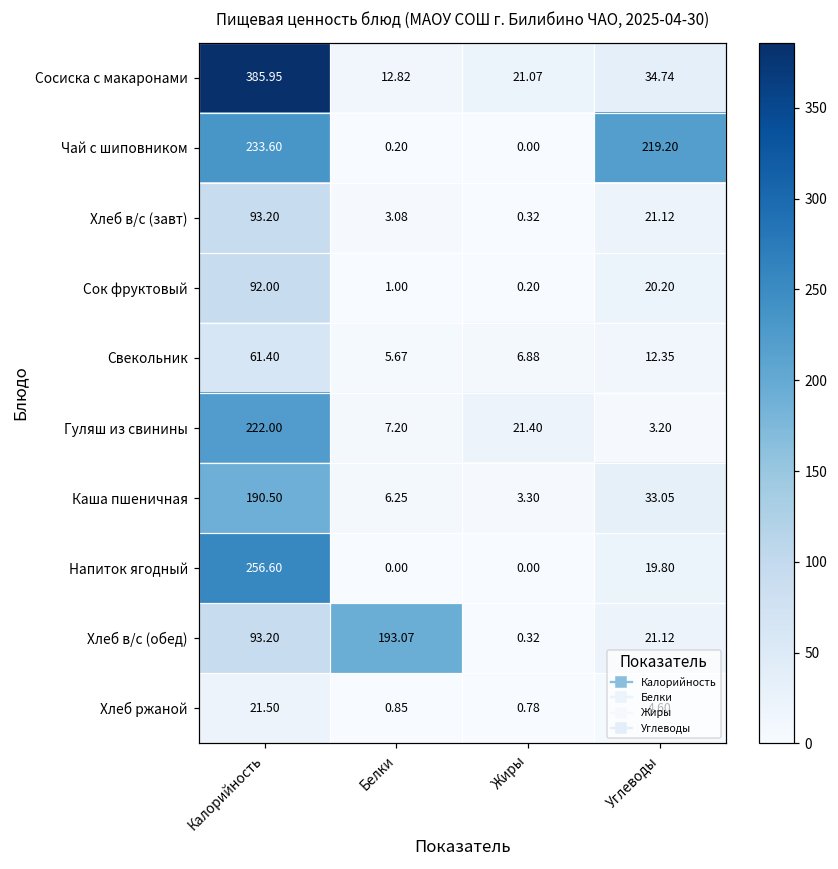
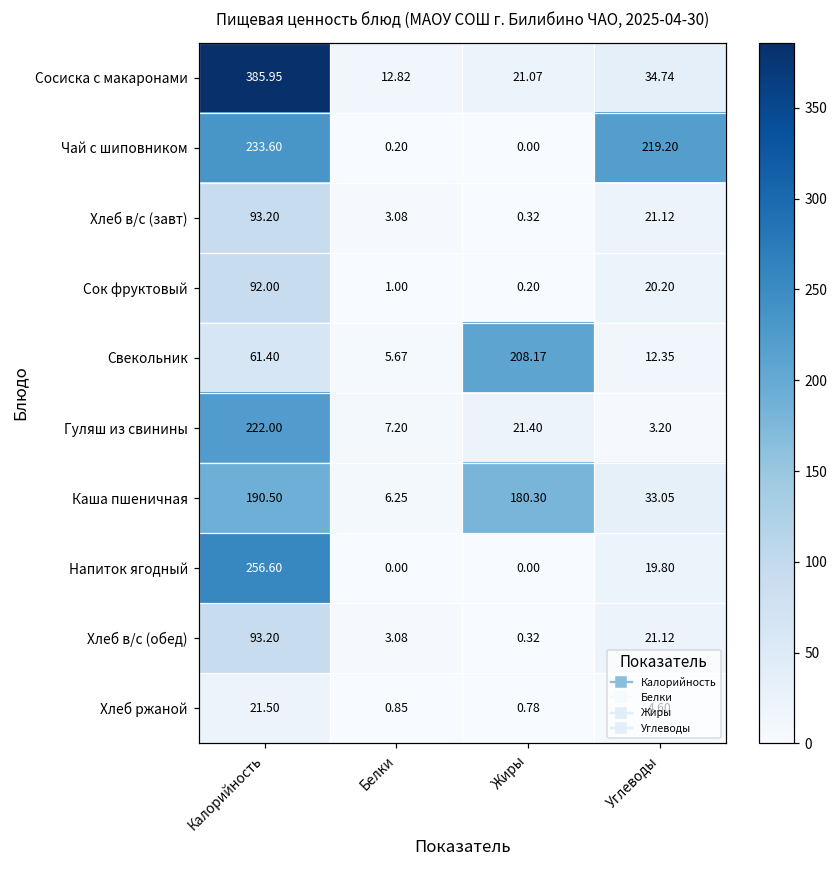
Свекольник, Жиры: 6.88 -> 208.17
Каша пшеничная, Жиры: 3.30 -> 180.30
Хлеб в/с (обед), Белки: 193.07 -> 3.08
